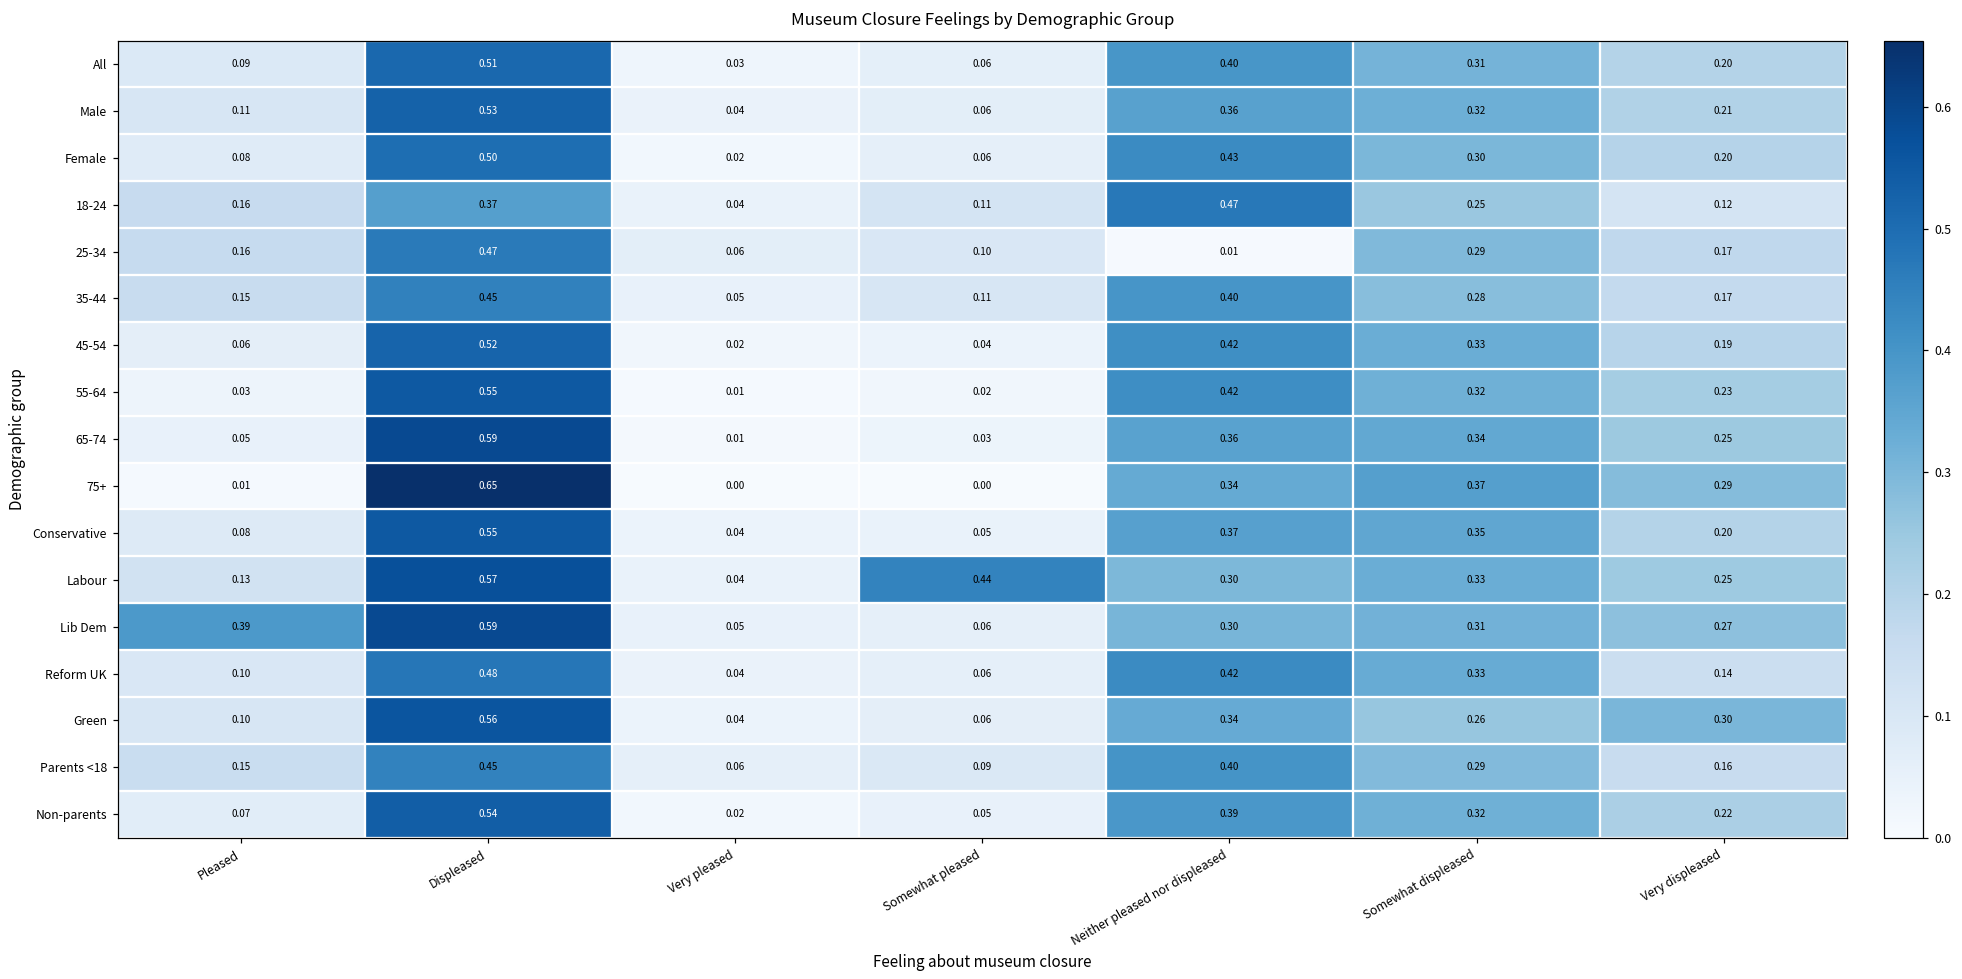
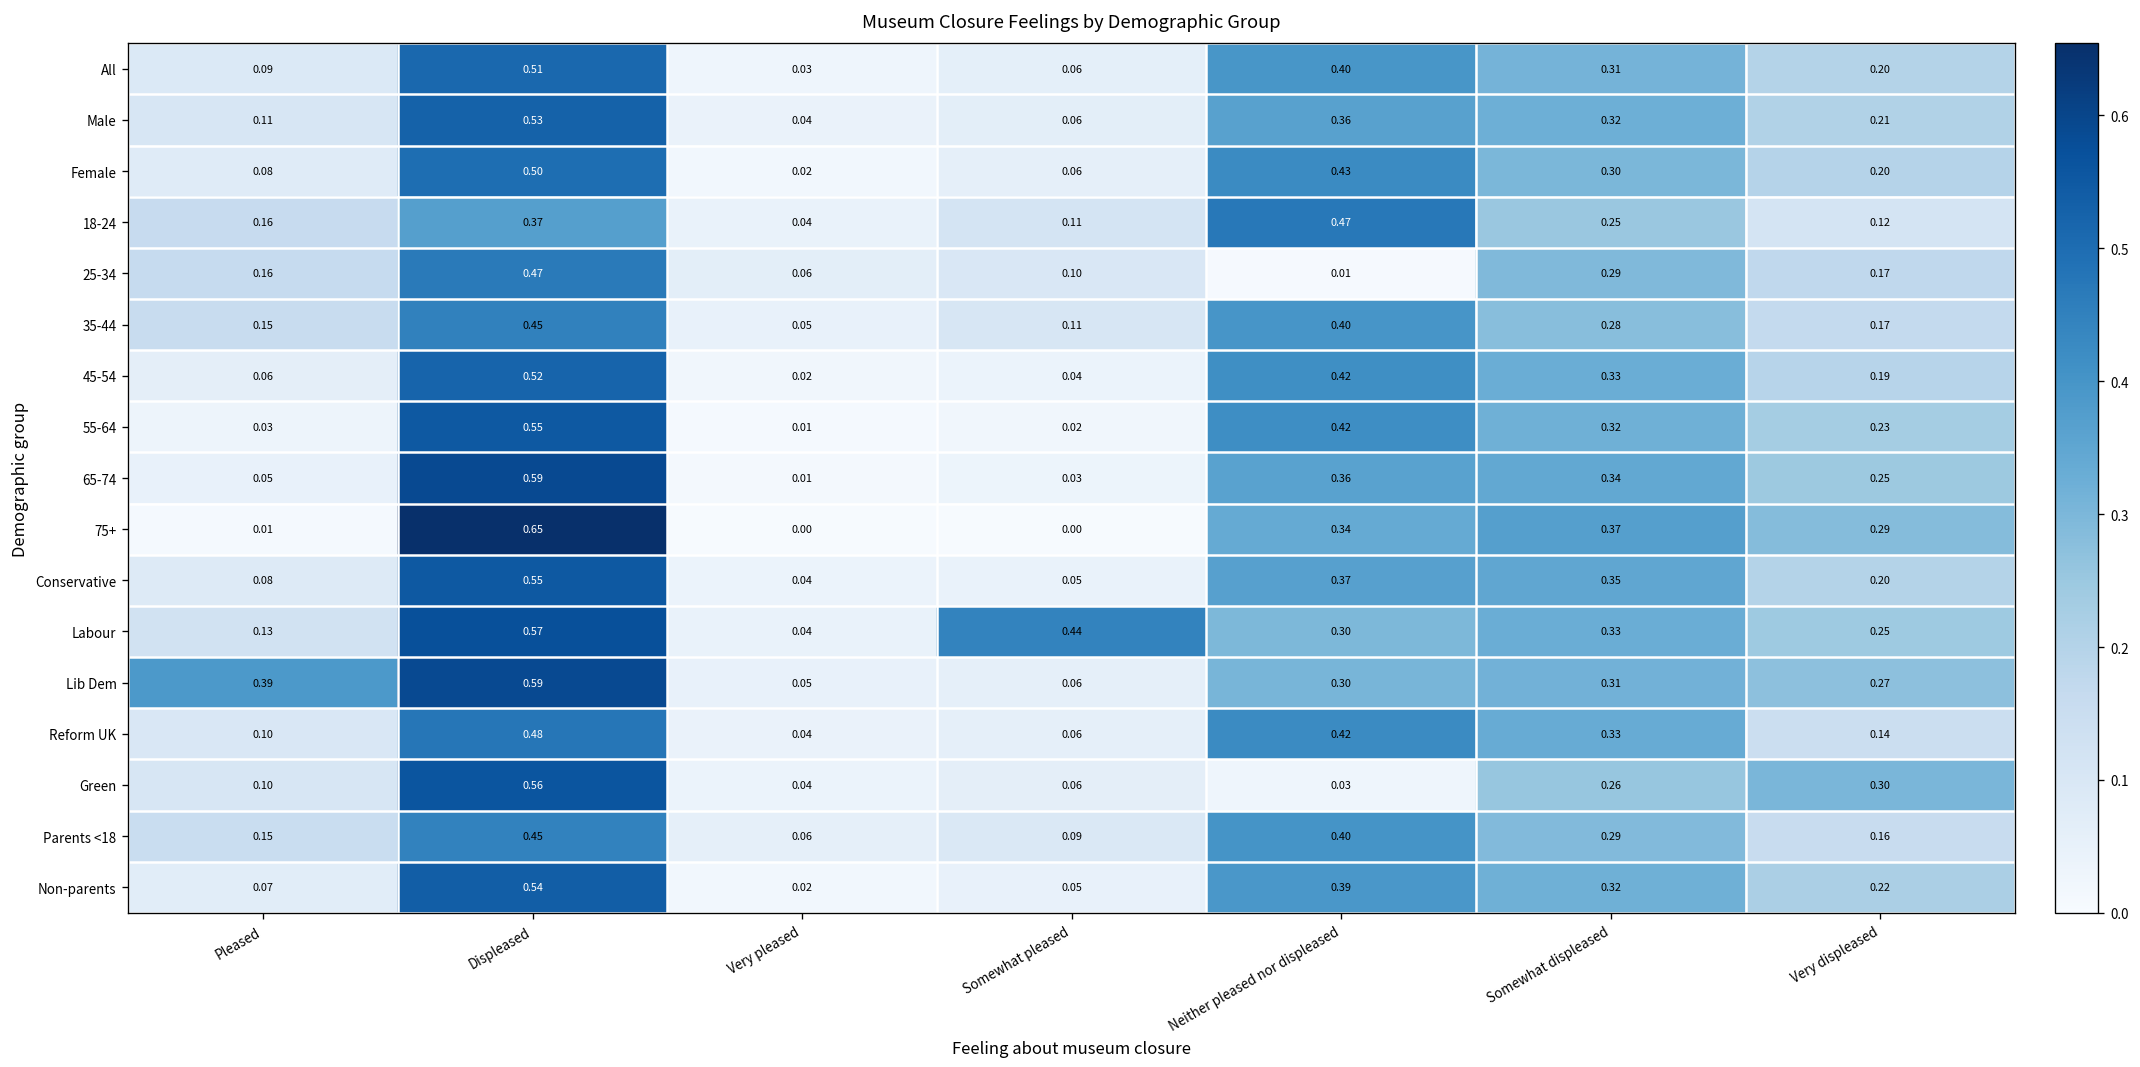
Green, Neither pleased nor displeased: 0.34 -> 0.03
